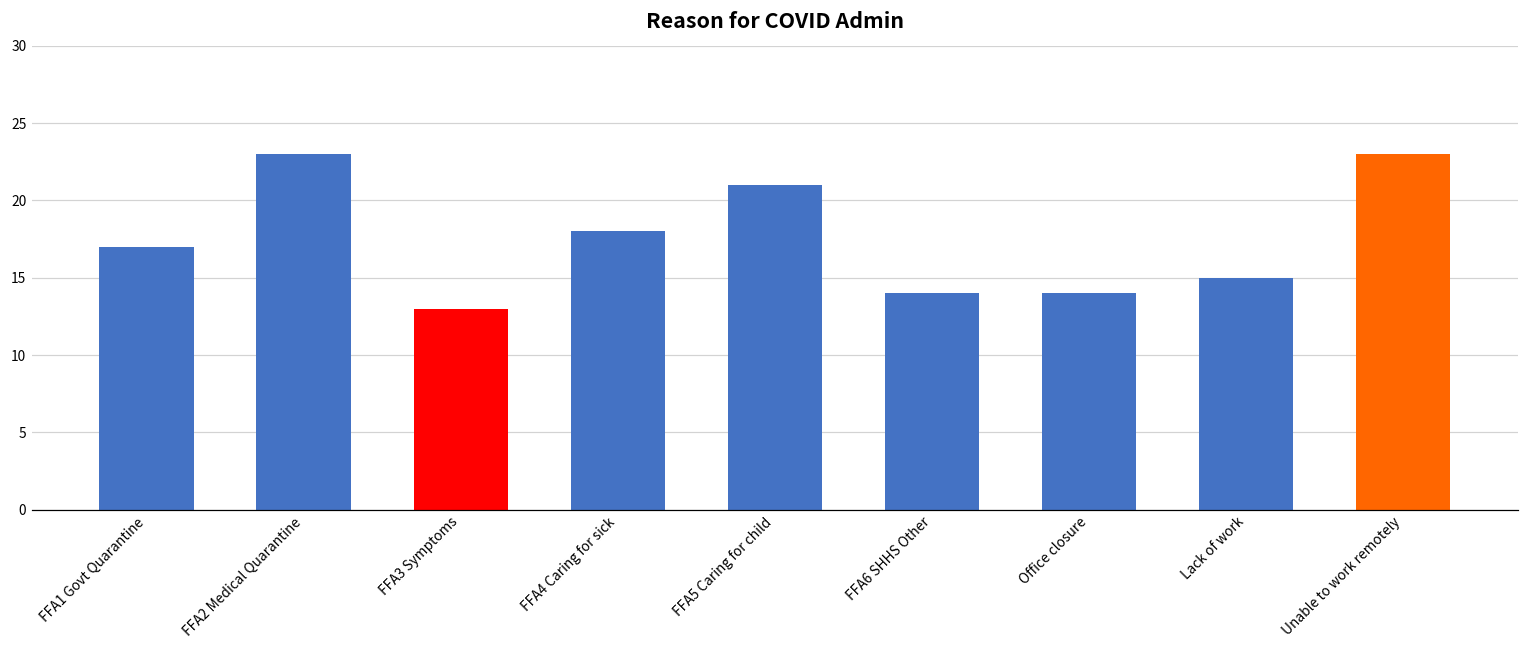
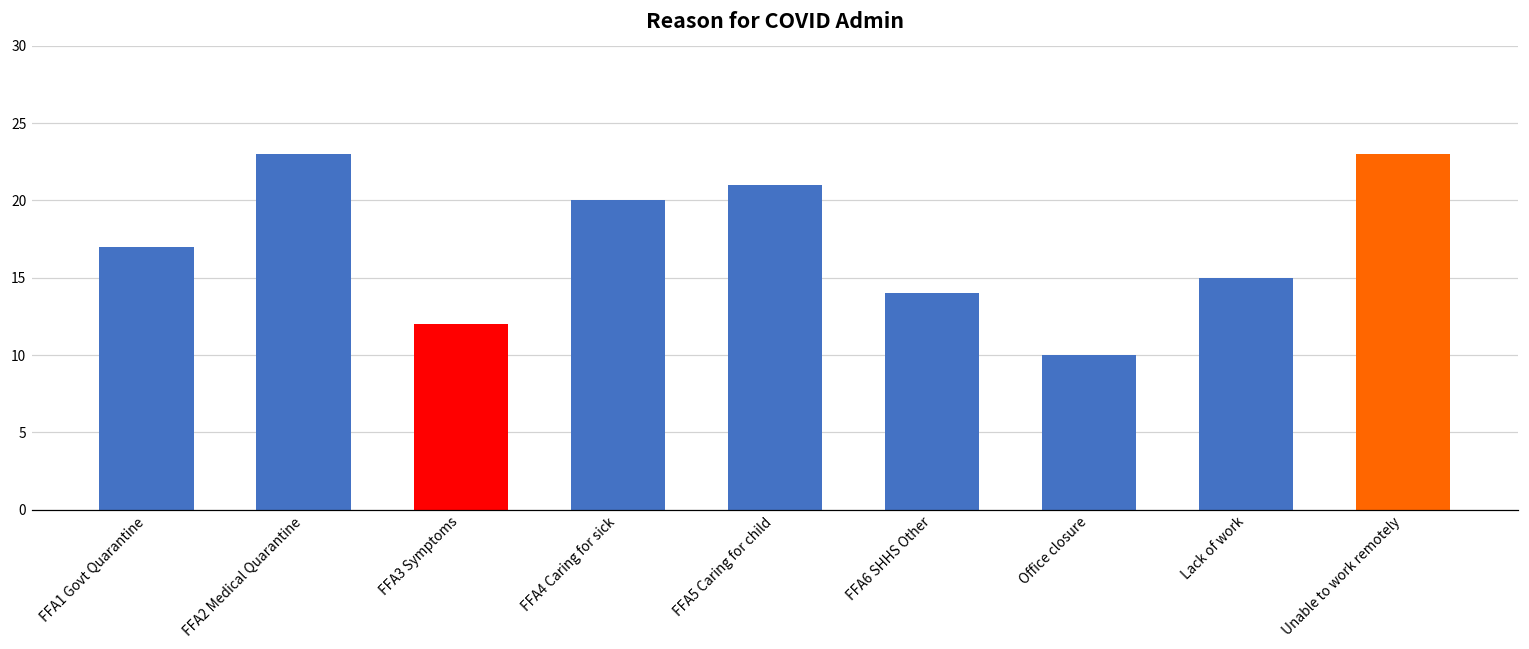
FFA3 Symptoms: 13 -> 12
FFA4 Caring for sick: 18 -> 20
Office closure: 14 -> 10
